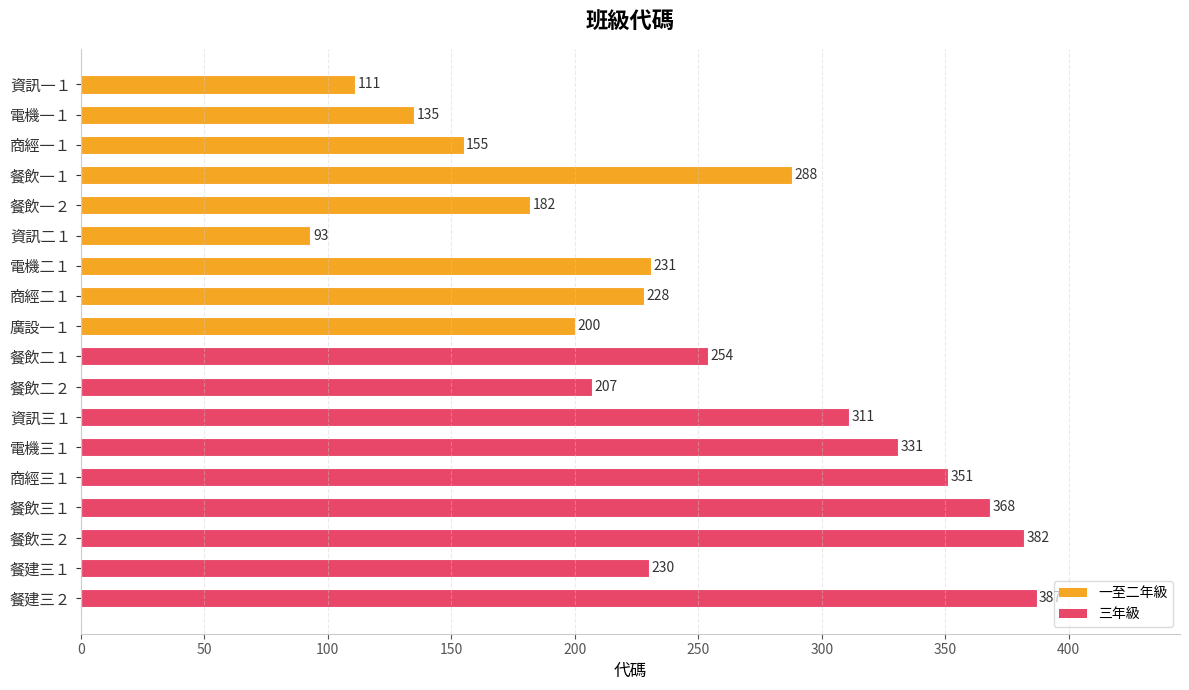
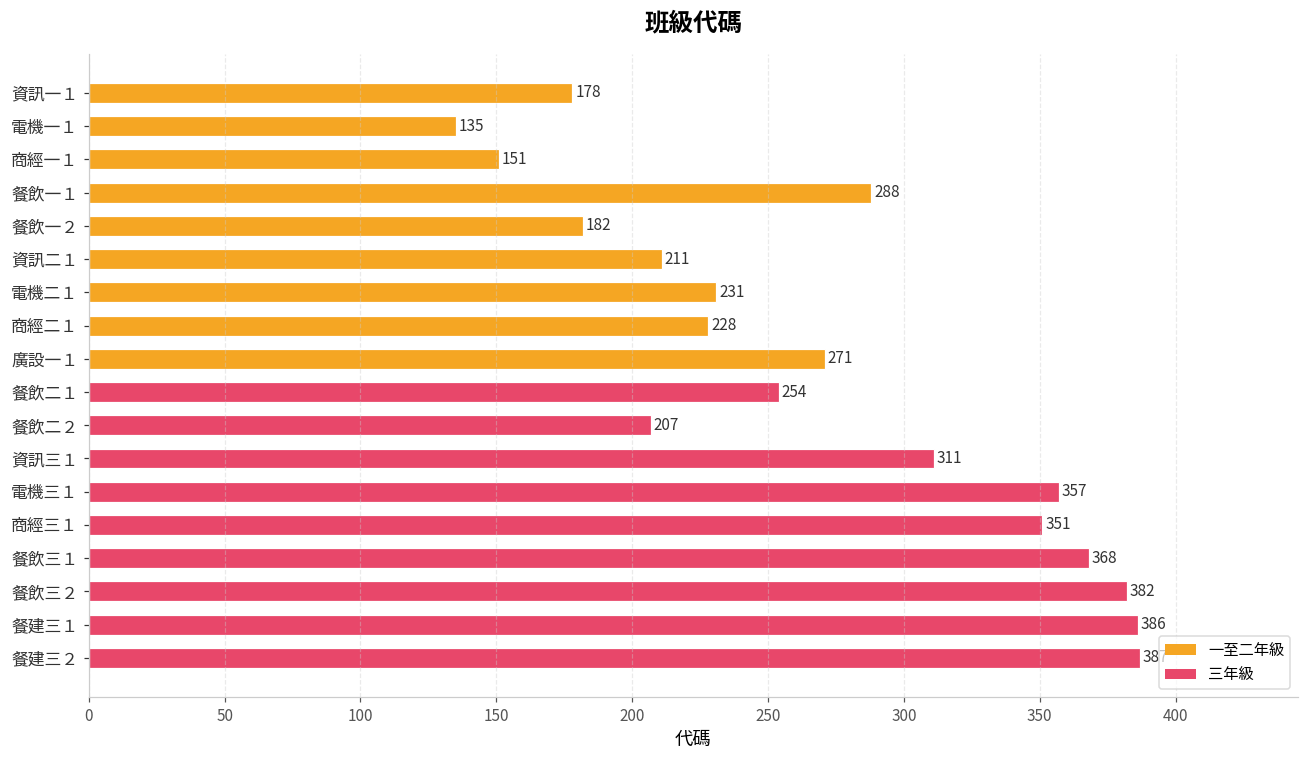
資訊一１: 111 -> 178
商經一１: 155 -> 151
資訊二１: 93 -> 211
廣設一１: 200 -> 271
電機三１: 331 -> 357
餐建三１: 230 -> 386
